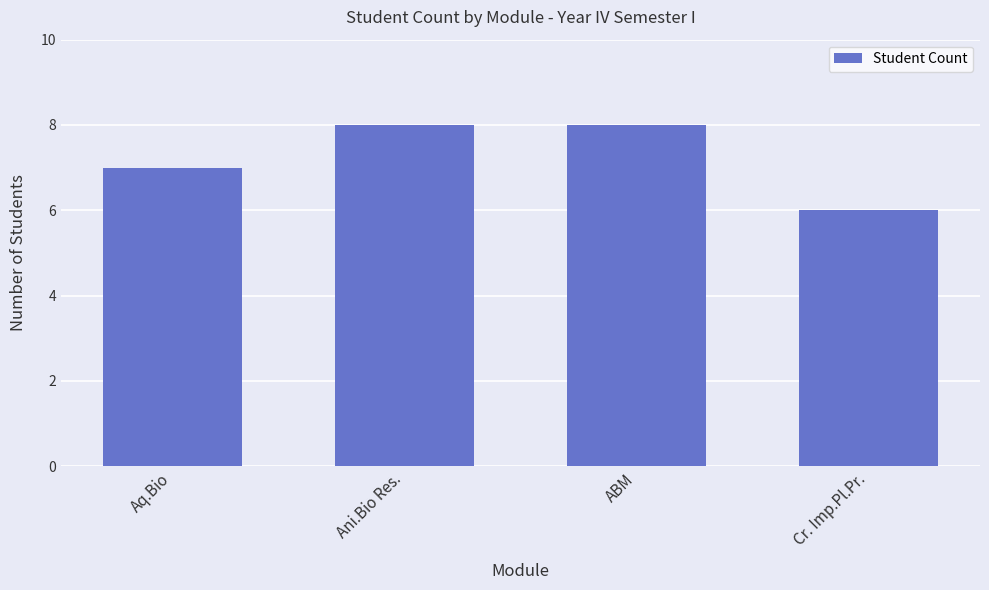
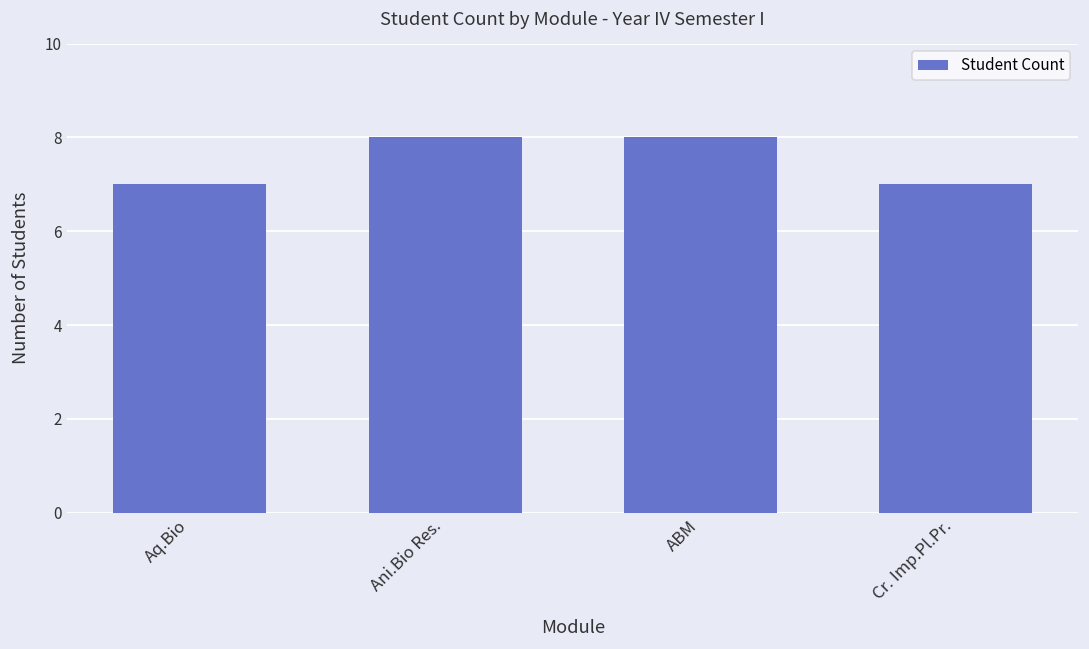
Cr. Imp.Pl.Pr.: 6 -> 7
